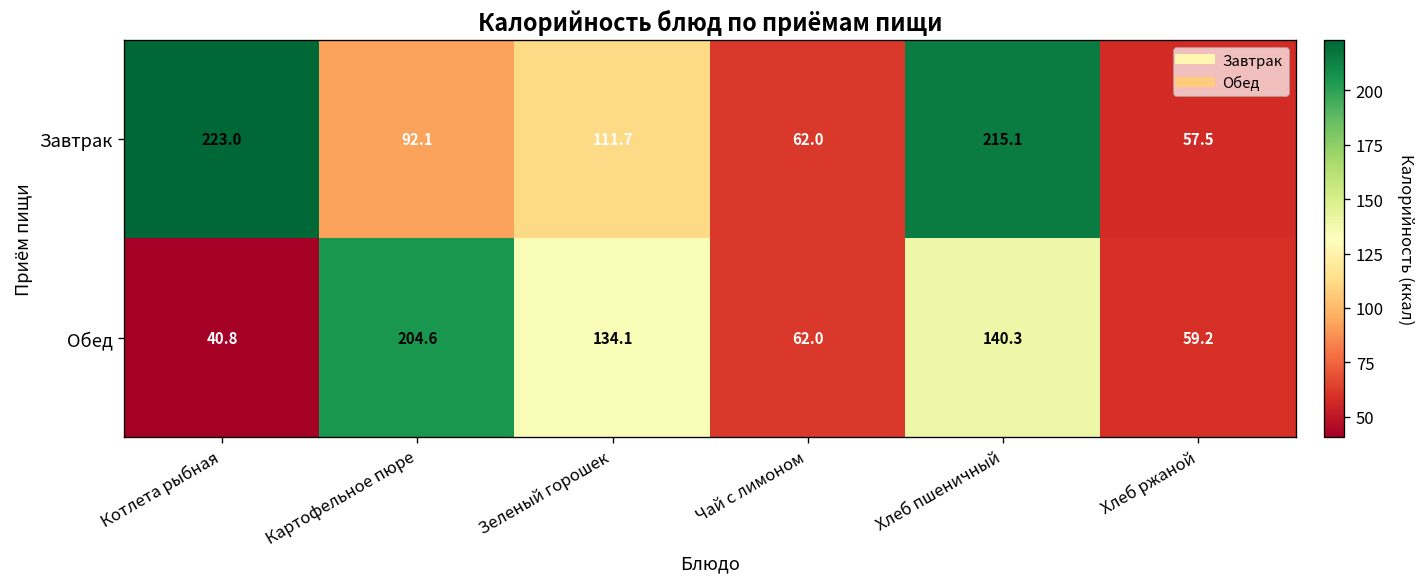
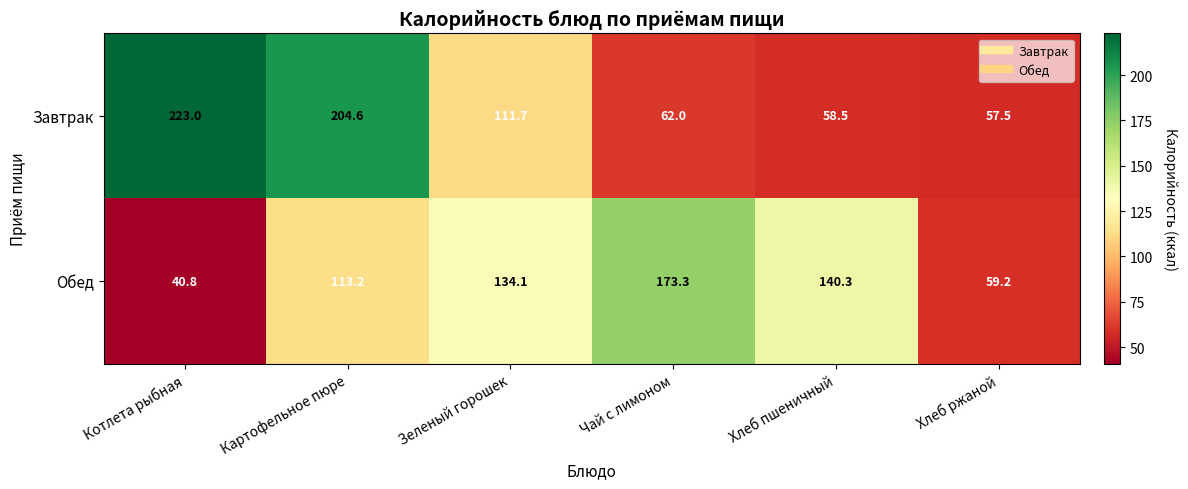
Завтрак, Картофельное пюре: 92.1 -> 204.6
Завтрак, Хлеб пшеничный: 215.1 -> 58.5
Обед, Картофельное пюре: 204.6 -> 113.2
Обед, Чай с лимоном: 62.0 -> 173.3
